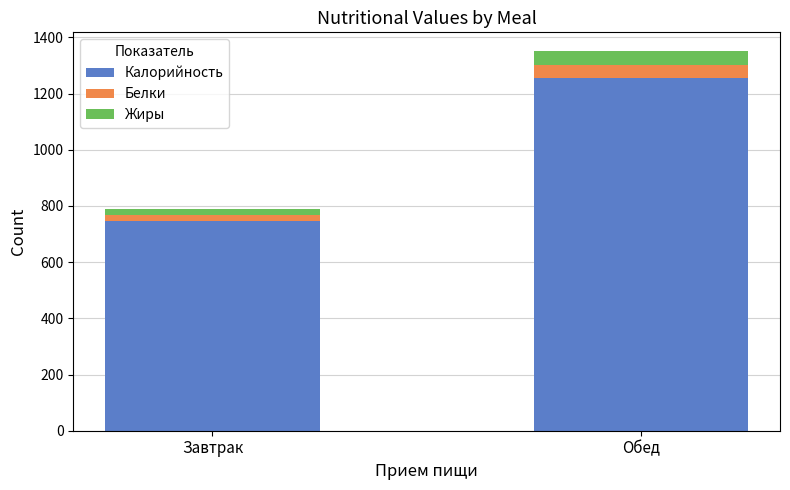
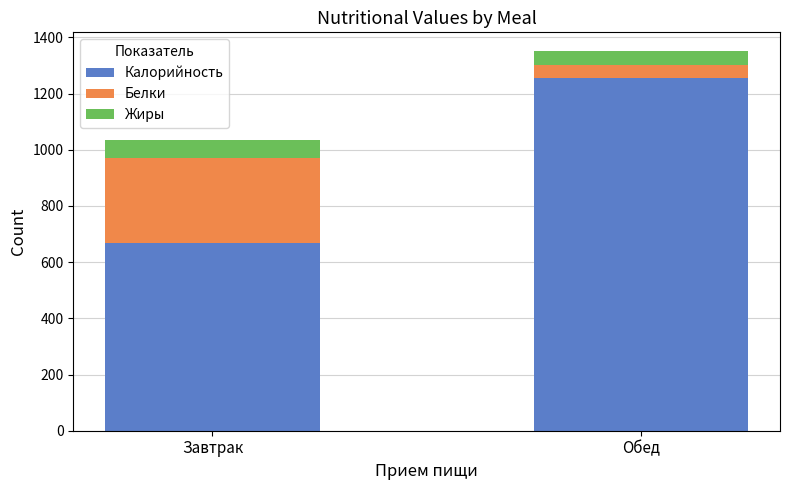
Калорийность, Завтрак: 750 -> 670
Белки, Завтрак: 20 -> 300
Жиры, Завтрак: 20 -> 60
